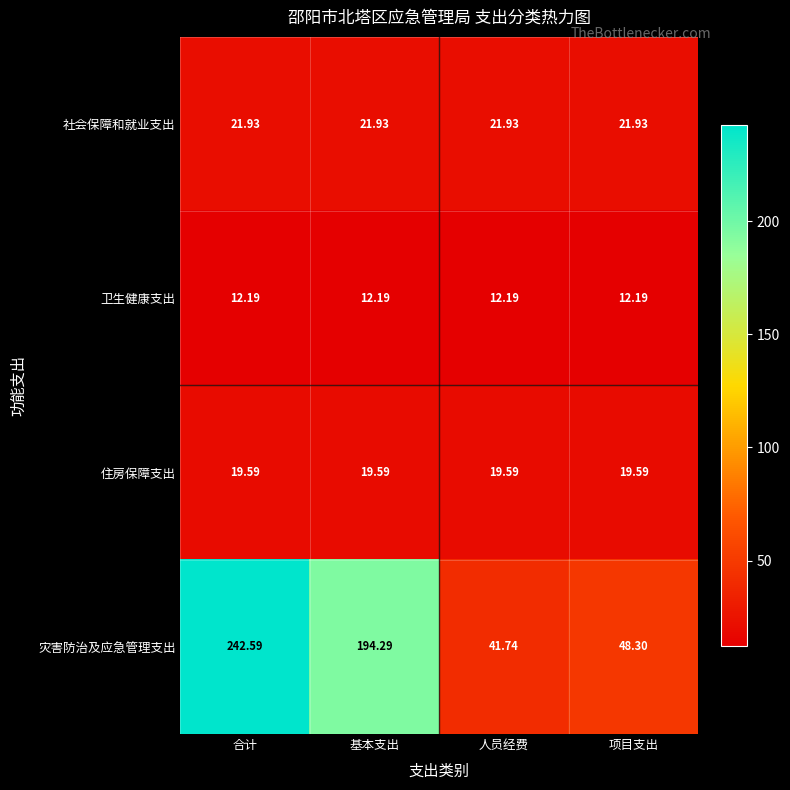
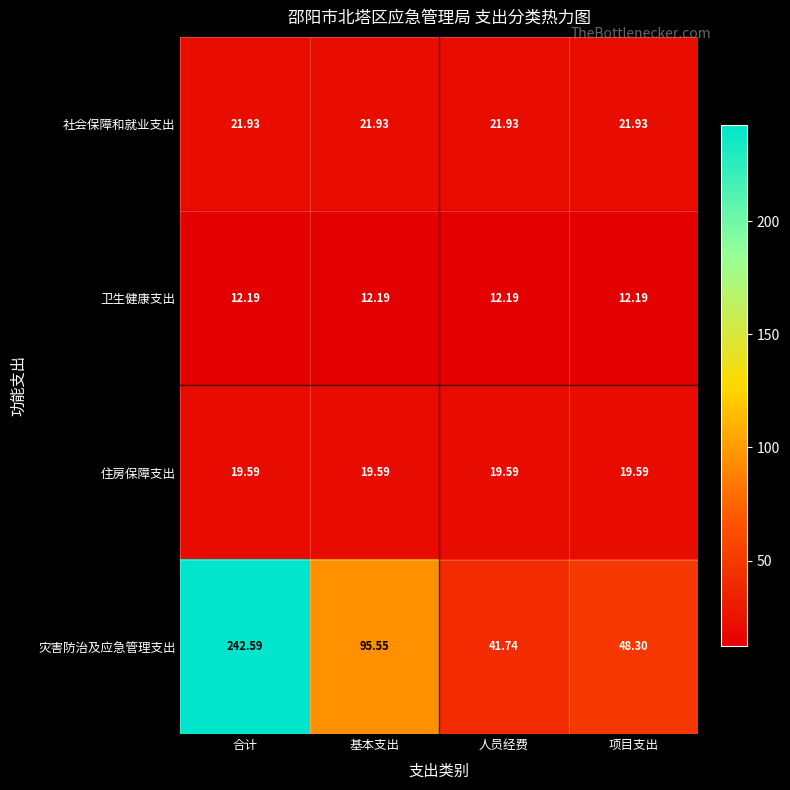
灾害防治及应急管理支出, 基本支出: 194.29 -> 95.55
